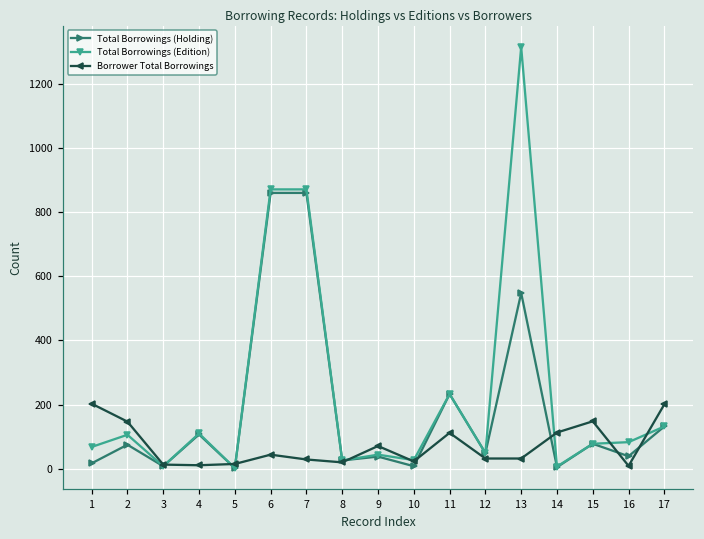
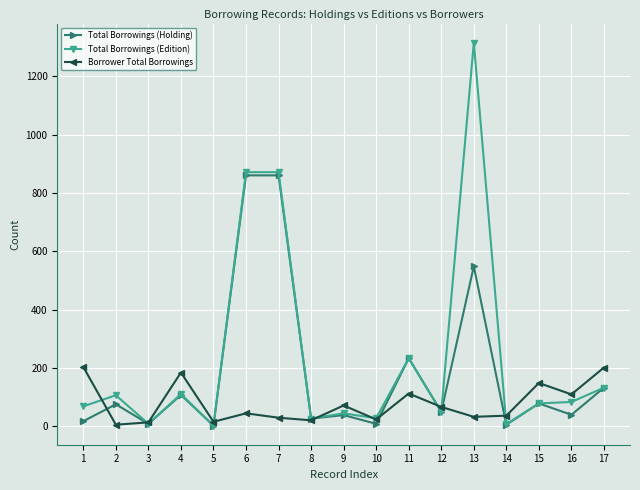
Borrower Total Borrowings, 2: 150 -> 10
Borrower Total Borrowings, 4: 10 -> 180
Borrower Total Borrowings, 12: 30 -> 70
Borrower Total Borrowings, 14: 110 -> 40
Borrower Total Borrowings, 16: 10 -> 110
